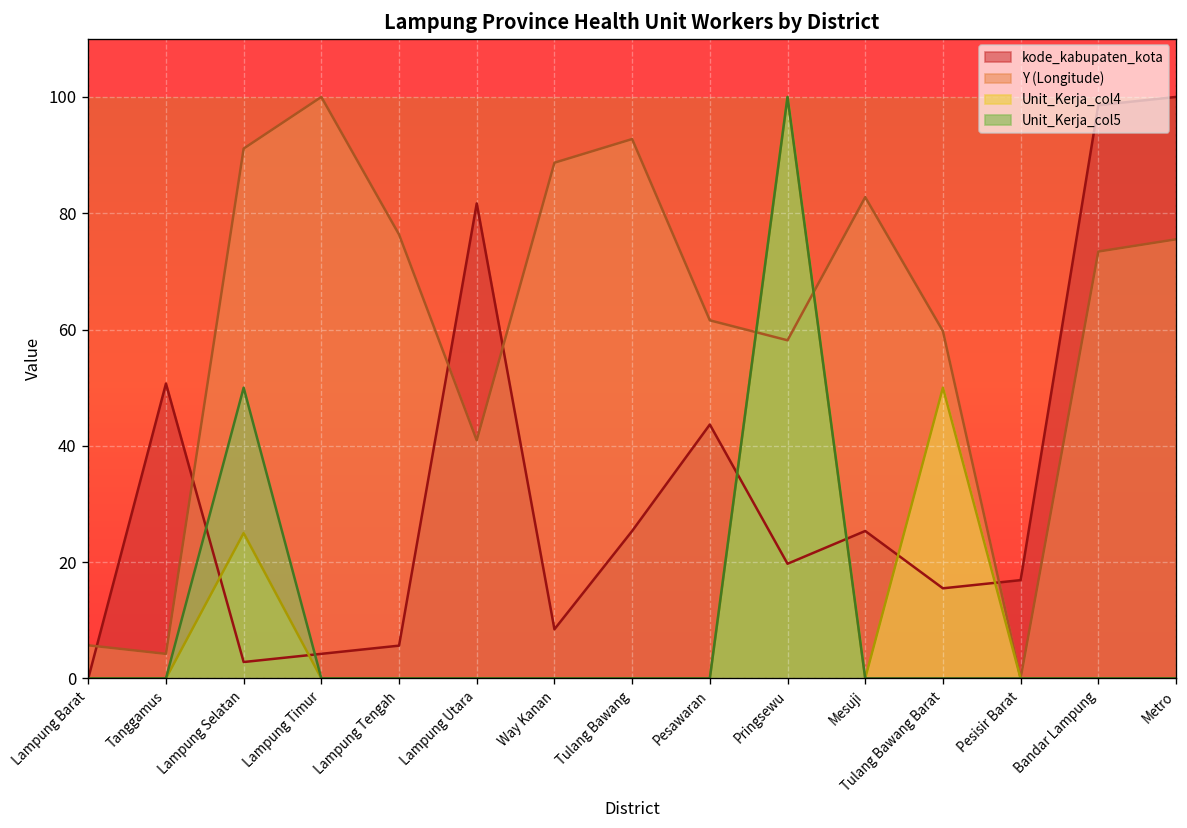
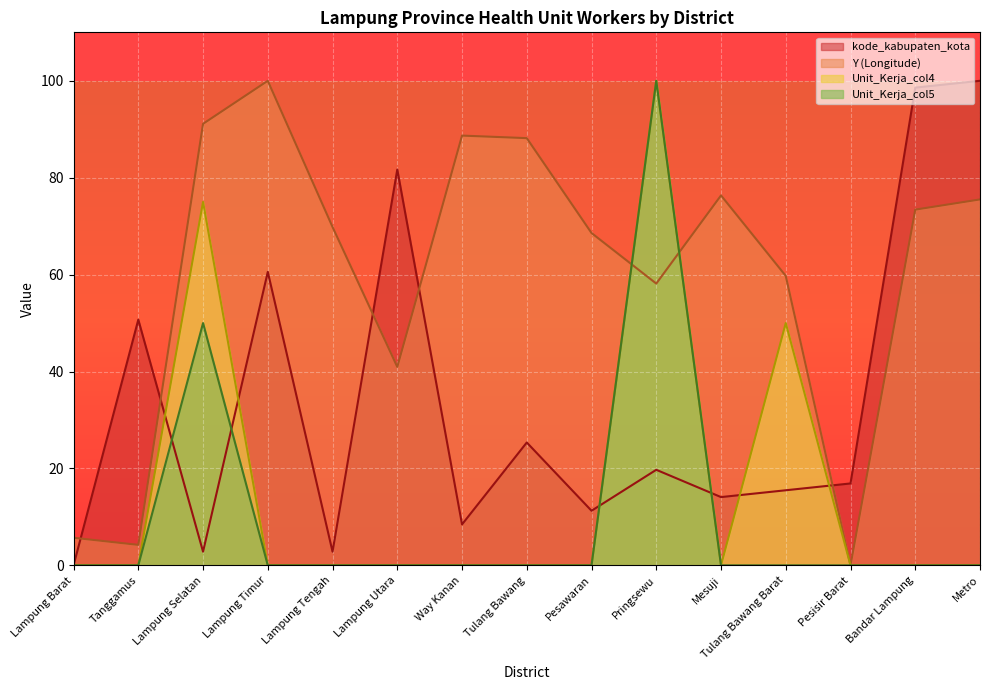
Unit_Kerja_col4, Lampung Selatan: 25 -> 75
kode_kabupaten_kota, Lampung Timur: 4 -> 61
kode_kabupaten_kota, Lampung Tengah: 6 -> 3
Y (Longitude), Lampung Tengah: 76 -> 70
Y (Longitude), Tulang Bawang: 93 -> 88
kode_kabupaten_kota, Pesawaran: 44 -> 11
Y (Longitude), Pesawaran: 62 -> 69
kode_kabupaten_kota, Mesuji: 25 -> 14
Y (Longitude), Mesuji: 83 -> 76
